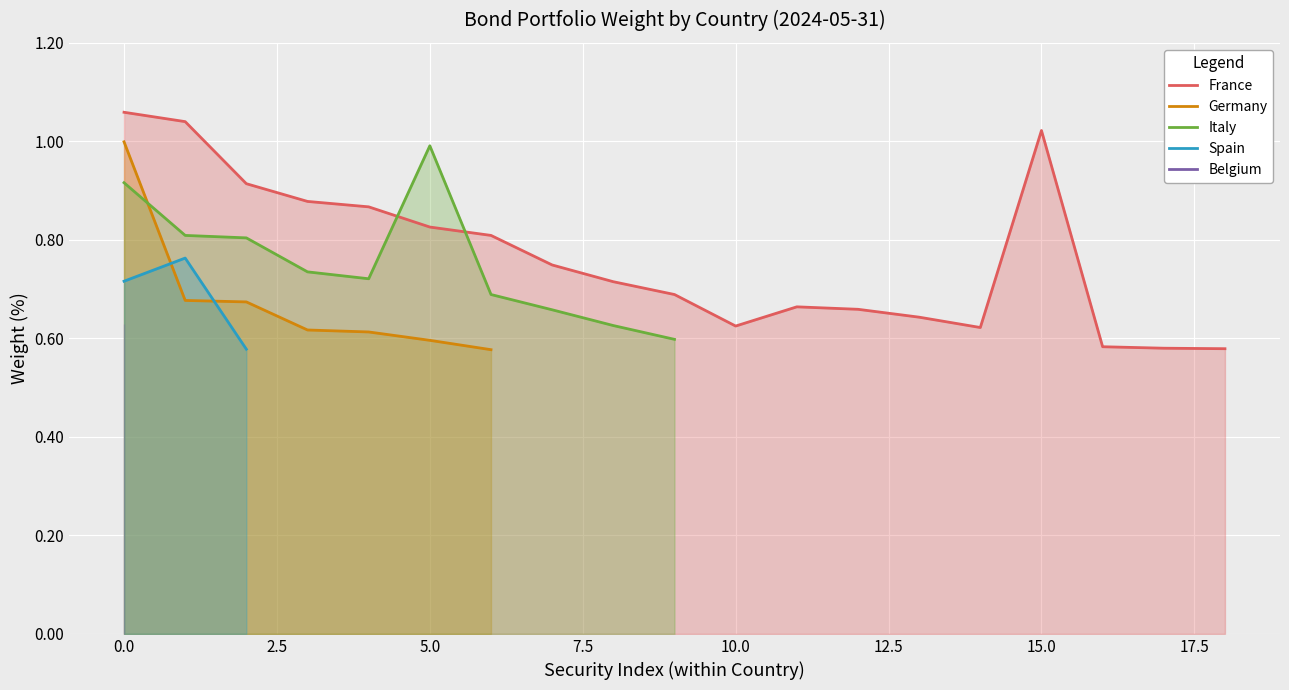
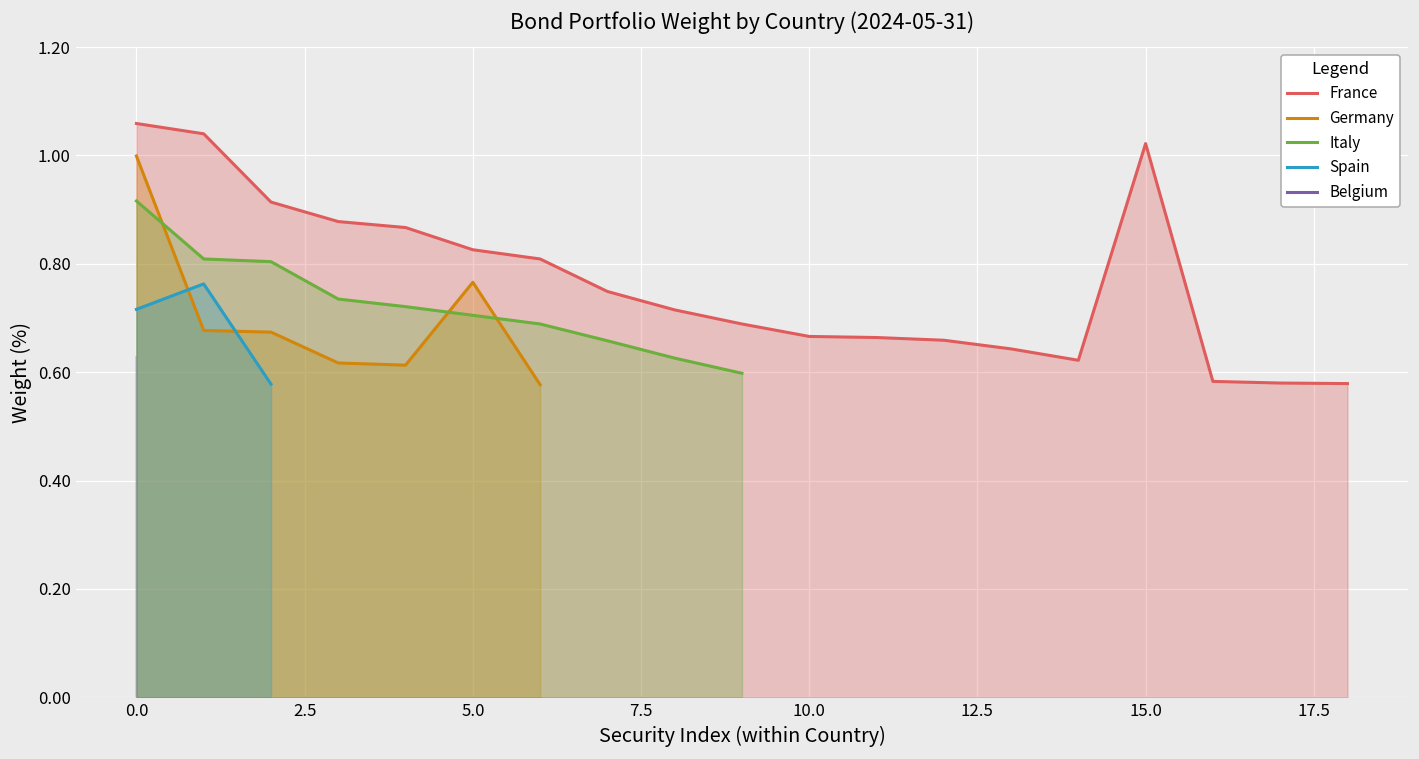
Germany, 5.0: 0.60 -> 0.77
Italy, 5.0: 0.99 -> 0.71
France, 10.0: 0.63 -> 0.67
